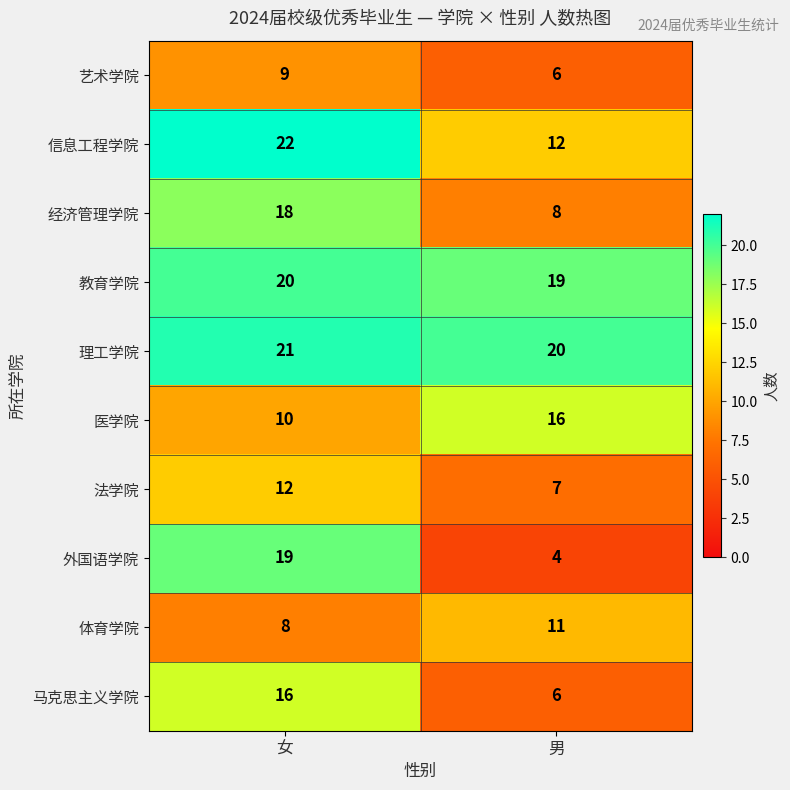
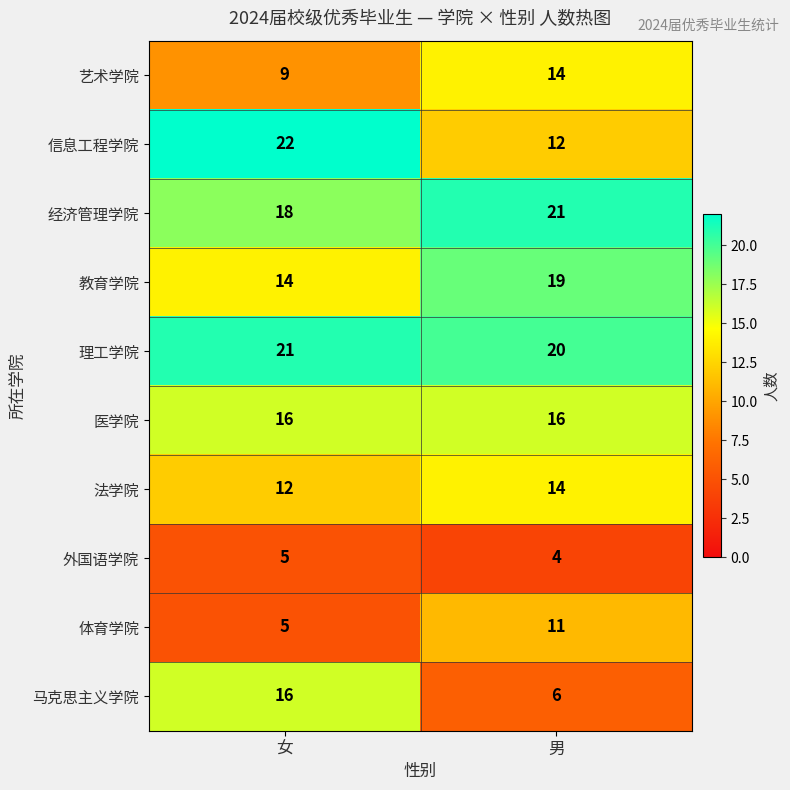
艺术学院, 男: 6 -> 14
经济管理学院, 男: 8 -> 21
教育学院, 女: 20 -> 14
医学院, 女: 10 -> 16
法学院, 男: 7 -> 14
外国语学院, 女: 19 -> 5
体育学院, 女: 8 -> 5
